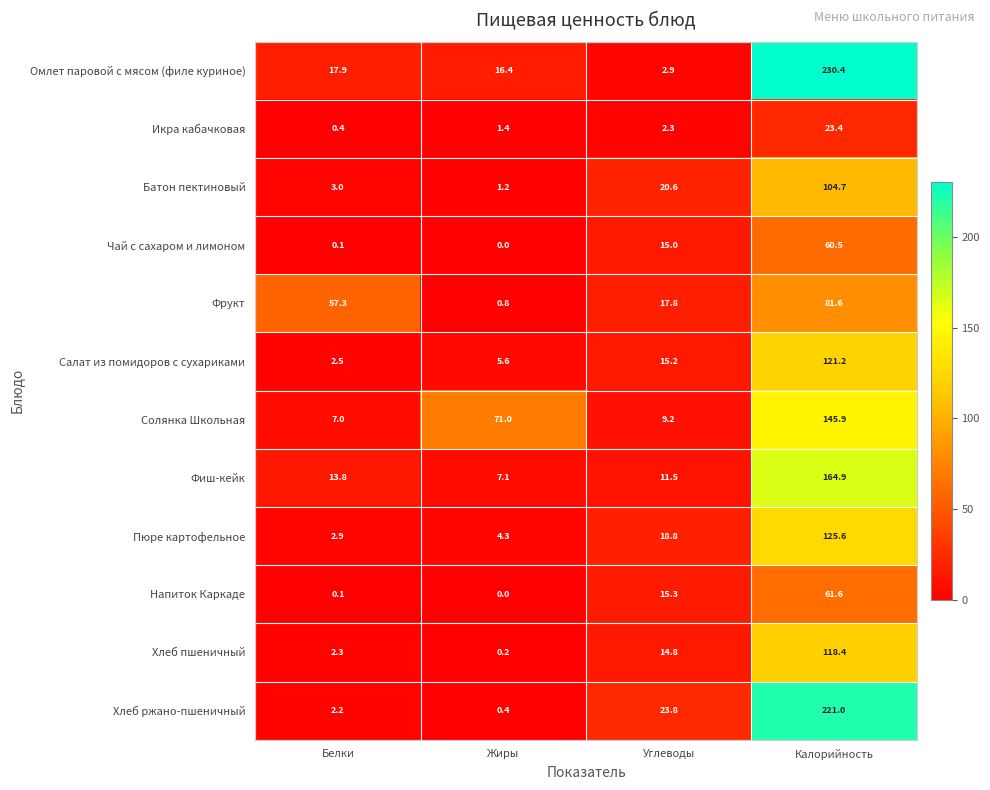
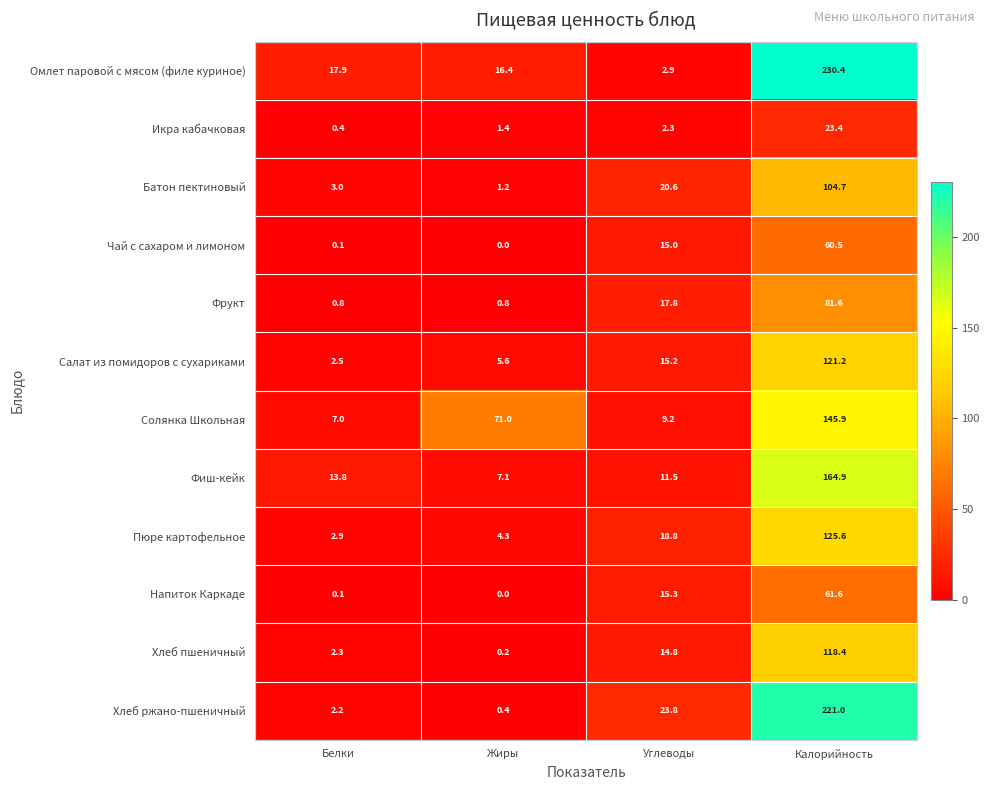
Фрукт, Белки: 57.3 -> 0.8
